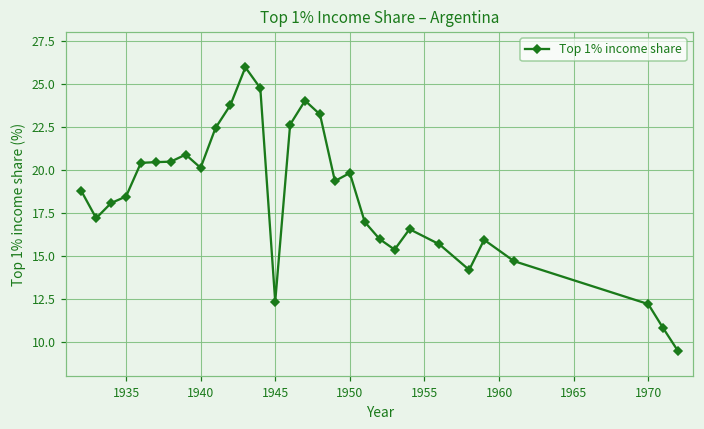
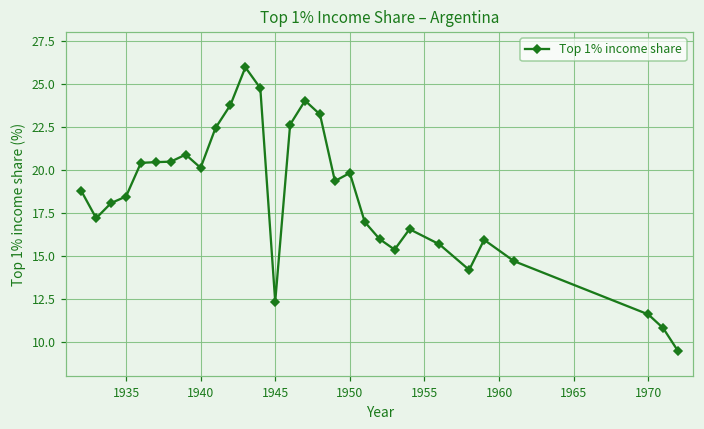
1970: 12.2 -> 11.6
